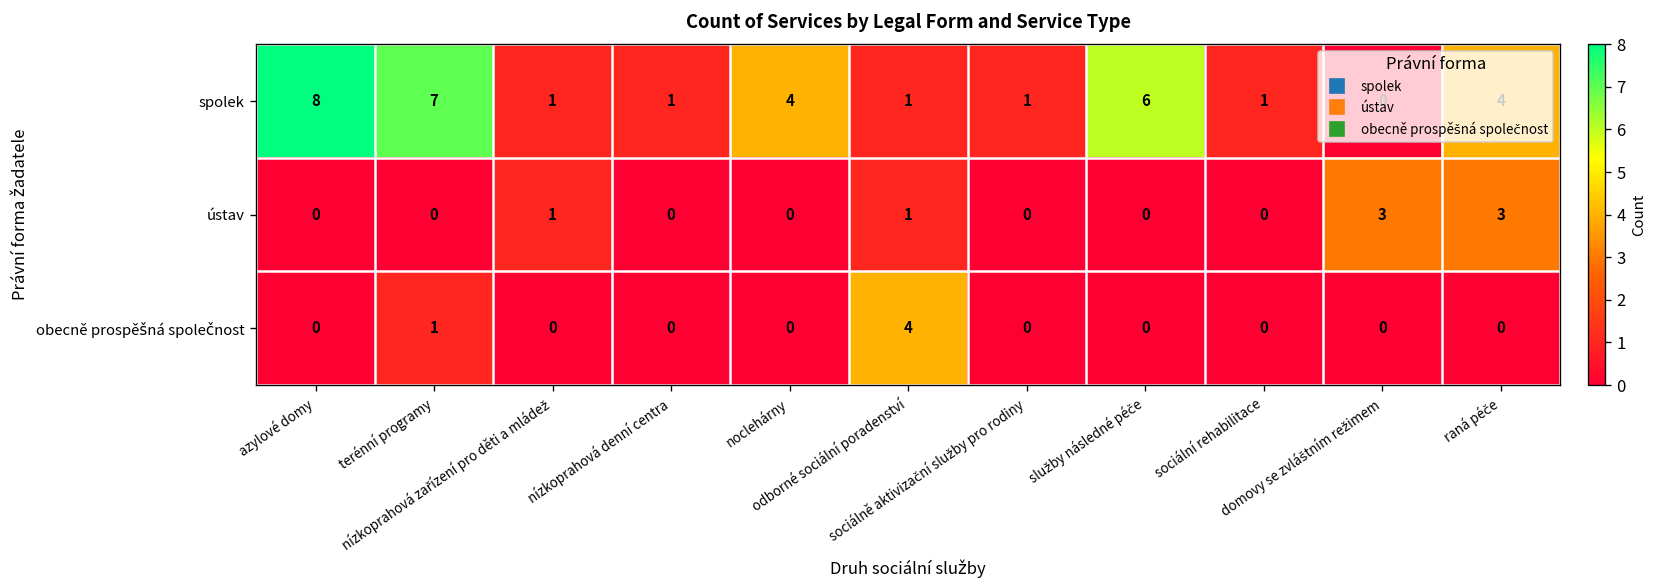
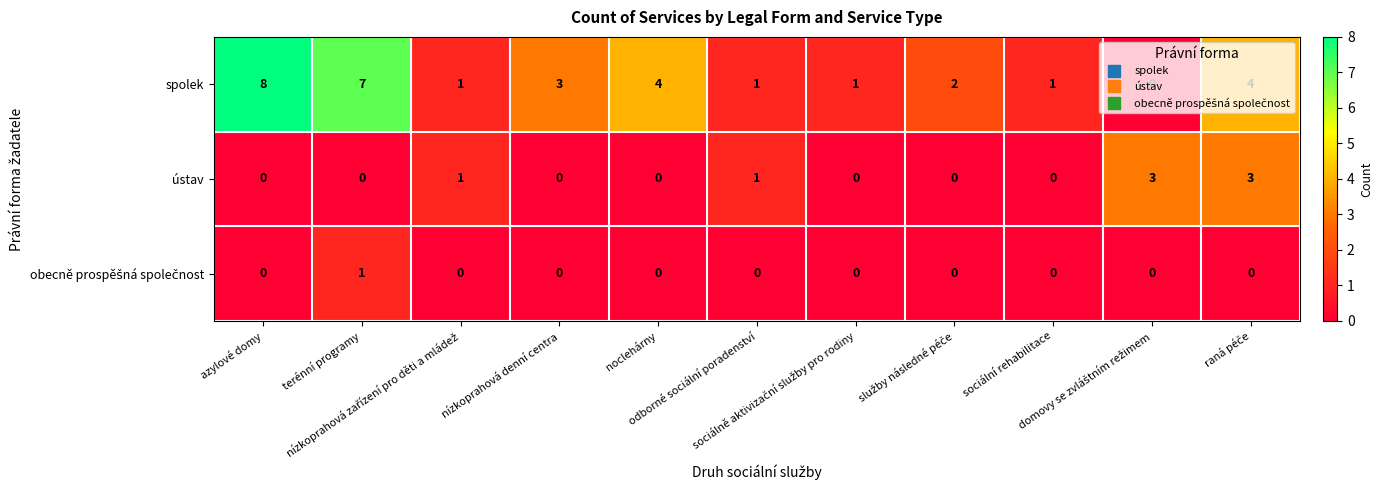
spolek, nízkoprahová denní centra: 1 -> 3
spolek, služby následné péče: 6 -> 2
obecně prospěšná společnost, odborné sociální poradenství: 4 -> 0
